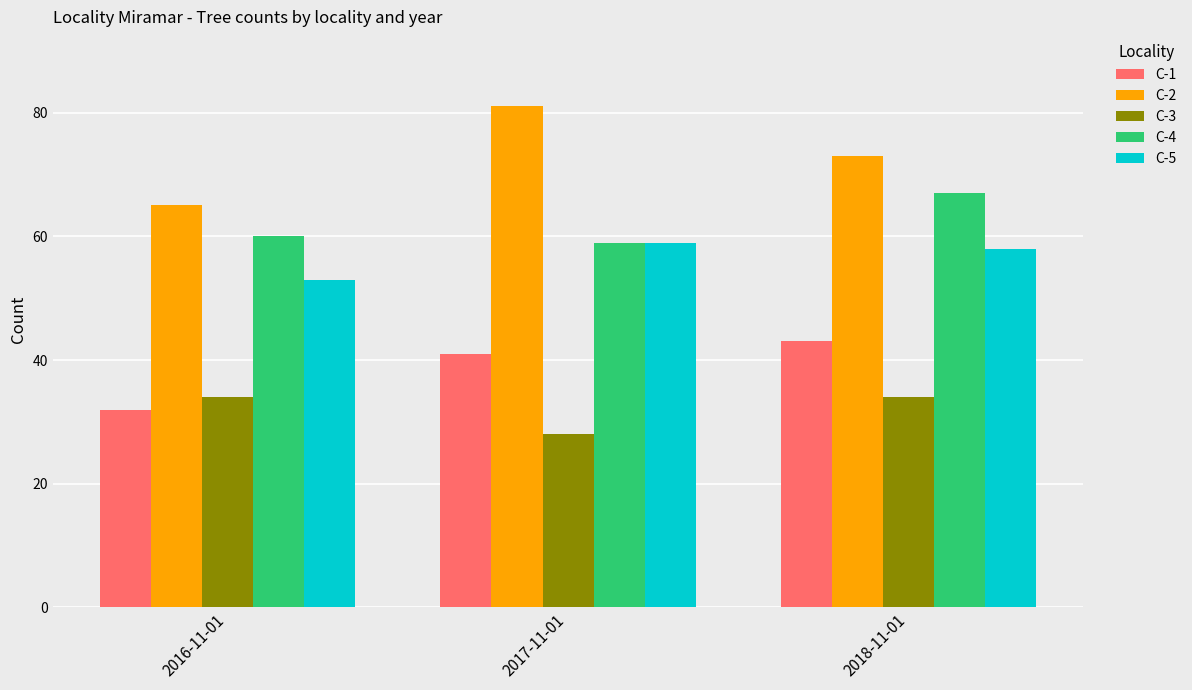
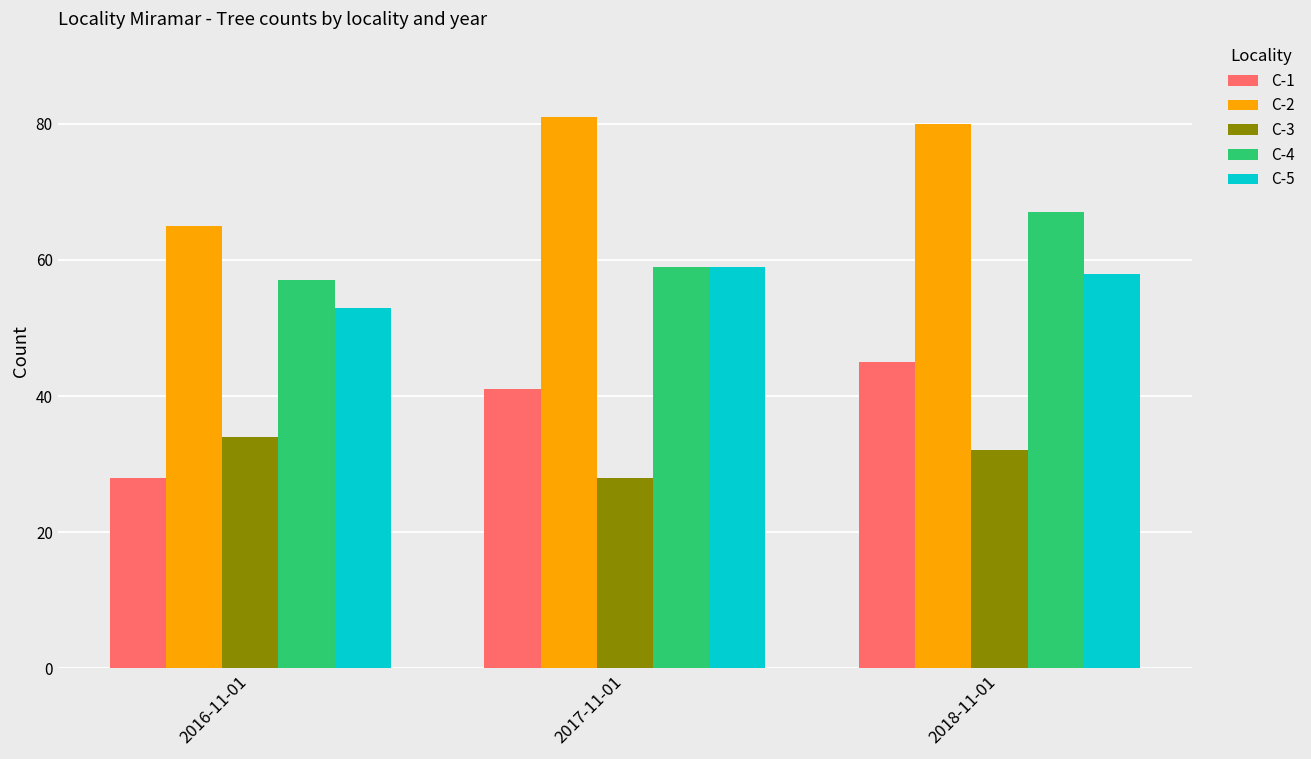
C-1, 2016-11-01: 32 -> 28
C-4, 2016-11-01: 60 -> 57
C-1, 2018-11-01: 43 -> 45
C-2, 2018-11-01: 73 -> 80
C-3, 2018-11-01: 34 -> 32
